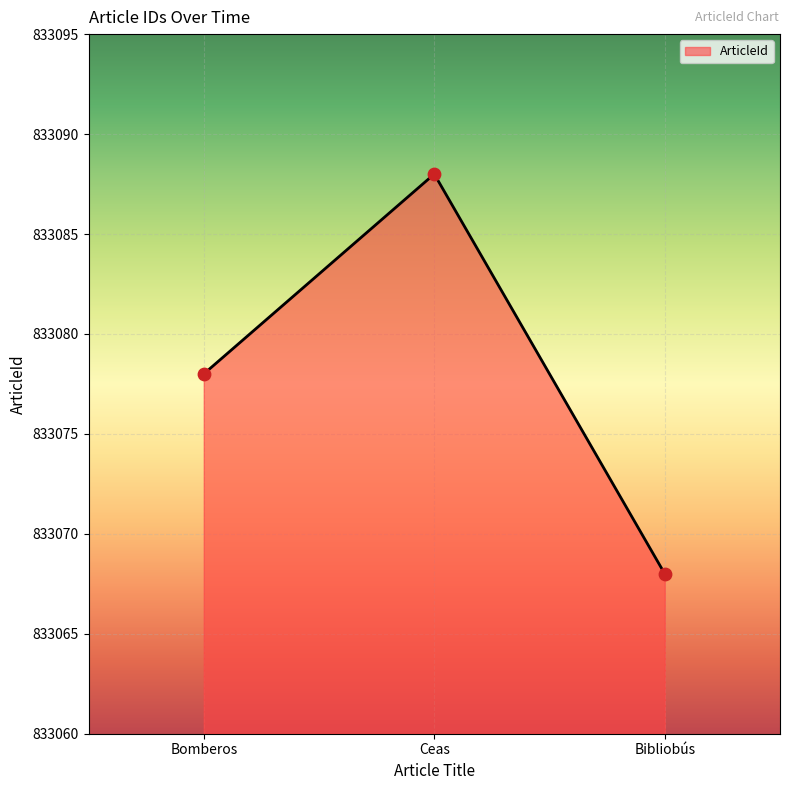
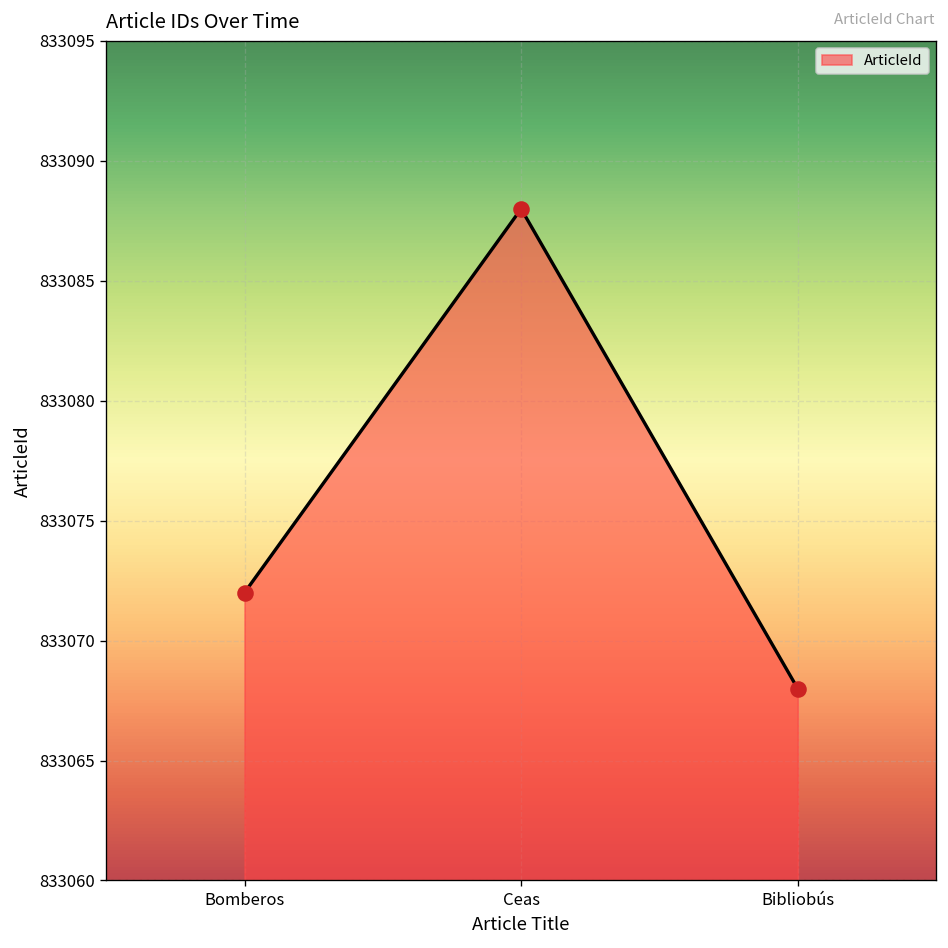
Bomberos: 833078 -> 833072
